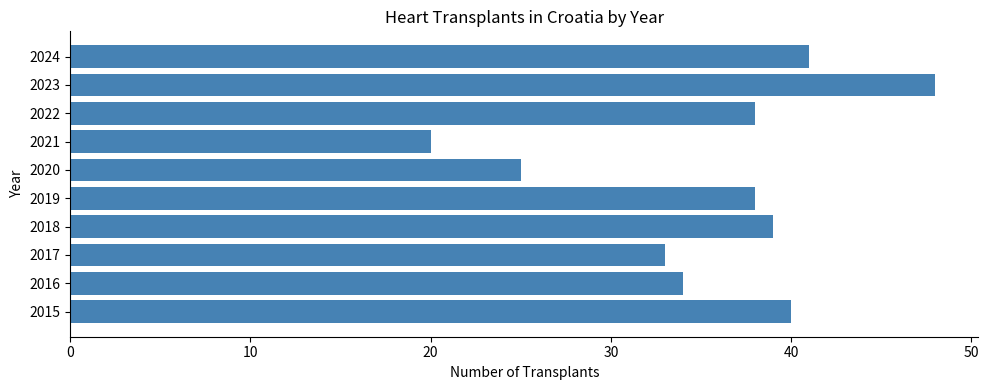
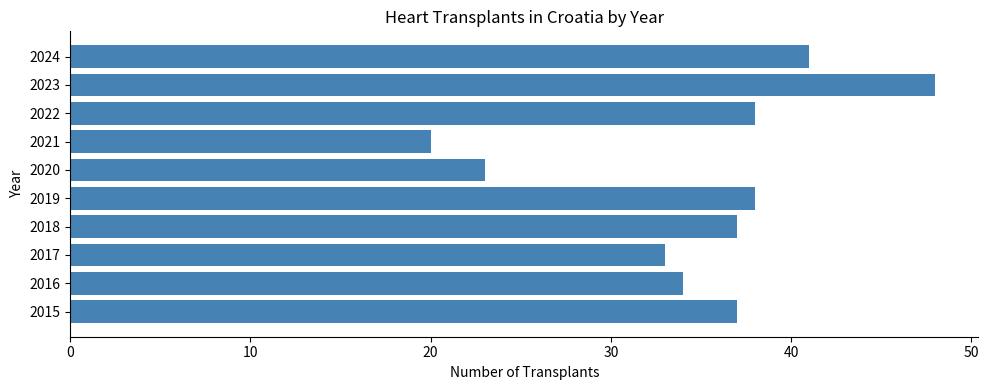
2020: 25 -> 23
2018: 39 -> 37
2015: 40 -> 37
